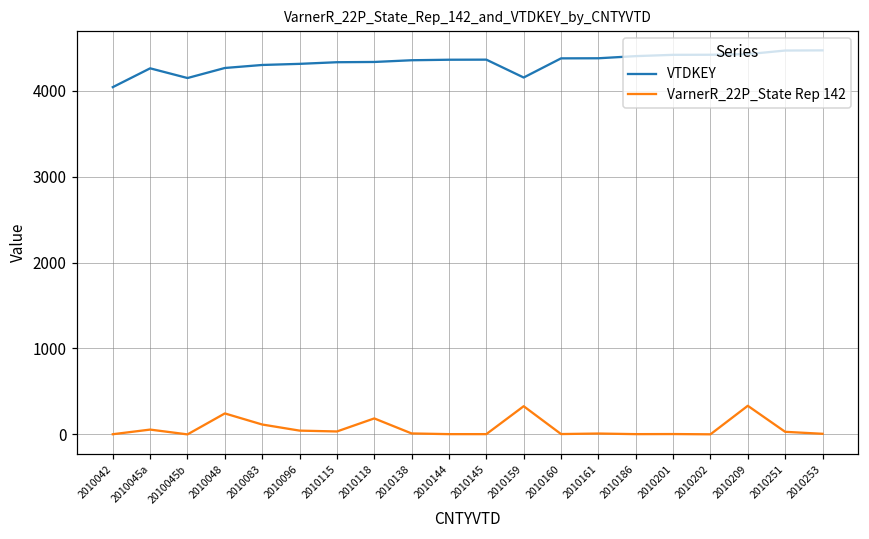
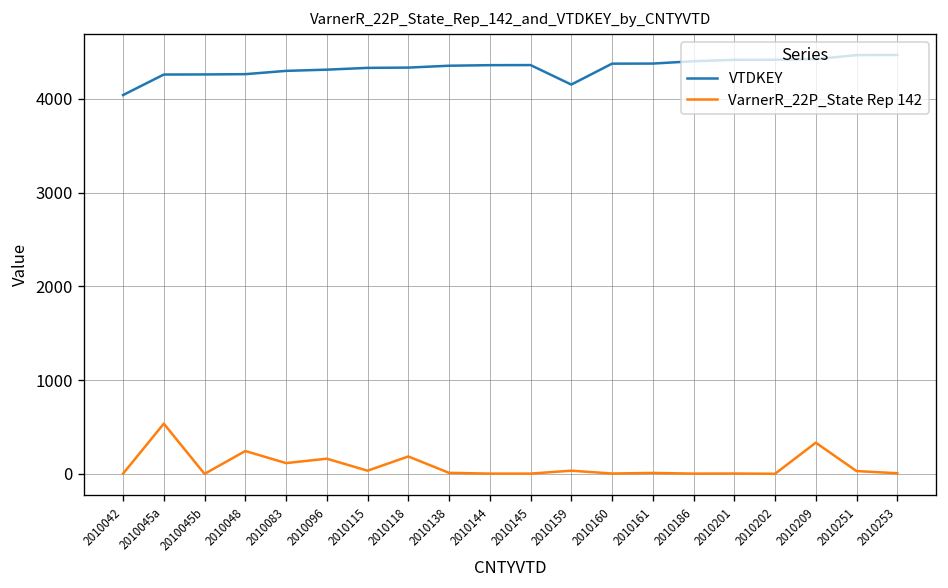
VarnerR_22P_State Rep 142, 2010045a: 100 -> 500
VTDKEY, 2010045b: 4100 -> 4300
VarnerR_22P_State Rep 142, 2010096: 0 -> 200
VarnerR_22P_State Rep 142, 2010159: 300 -> 0
